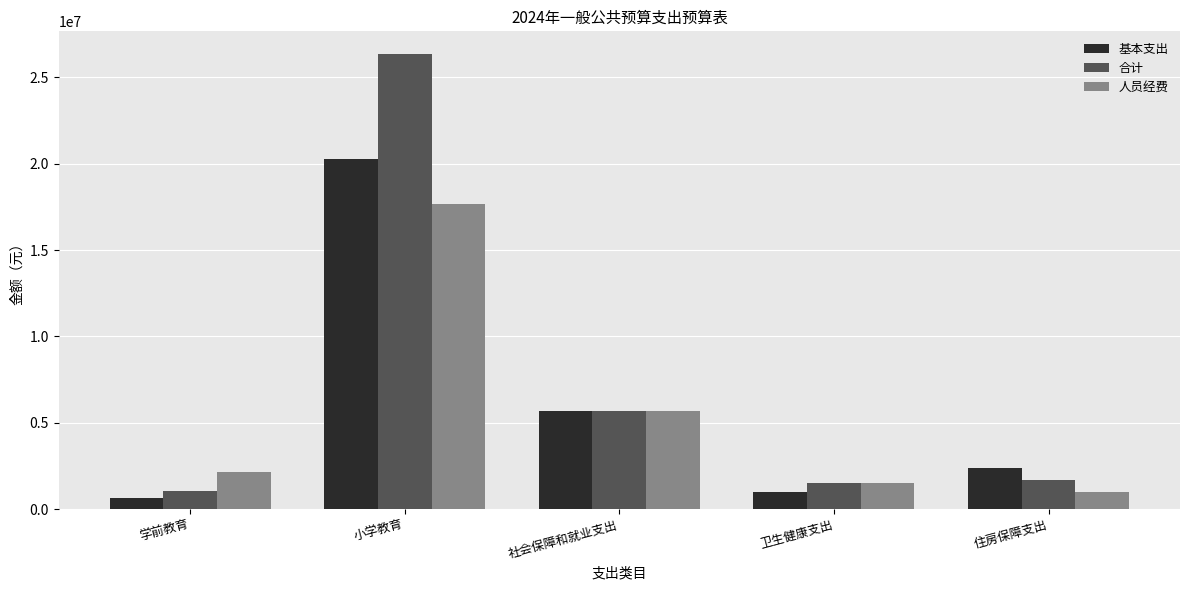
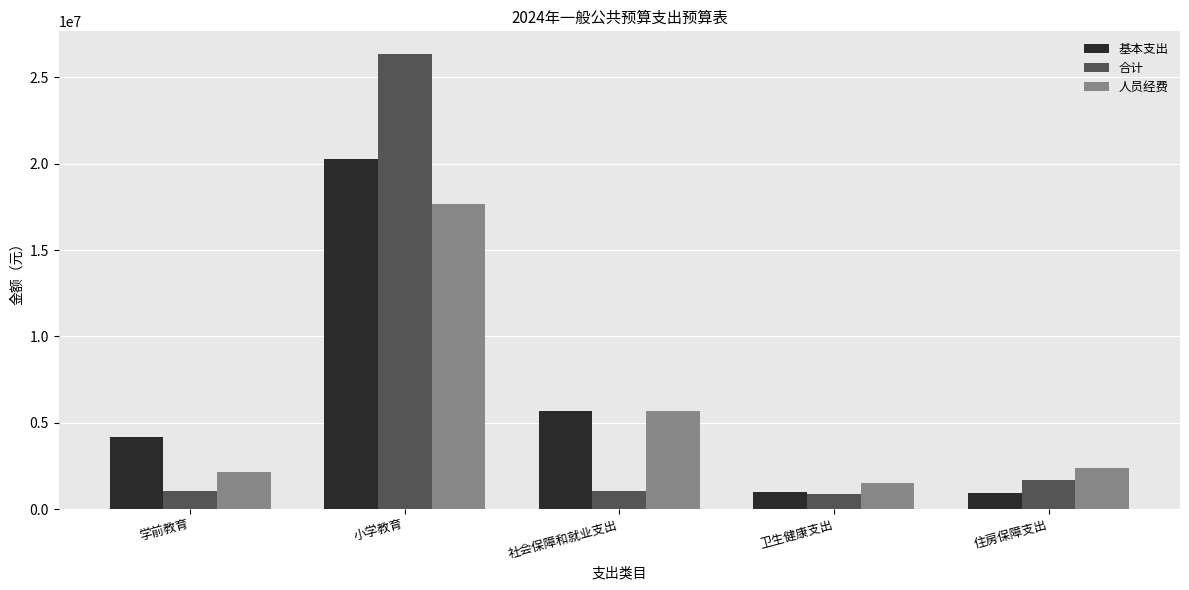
基本支出, 学前教育: 600000 -> 4200000
合计, 社会保障和就业支出: 5700000 -> 1000000
合计, 卫生健康支出: 1500000 -> 900000
基本支出, 住房保障支出: 2400000 -> 1000000
人员经费, 住房保障支出: 1000000 -> 2400000
